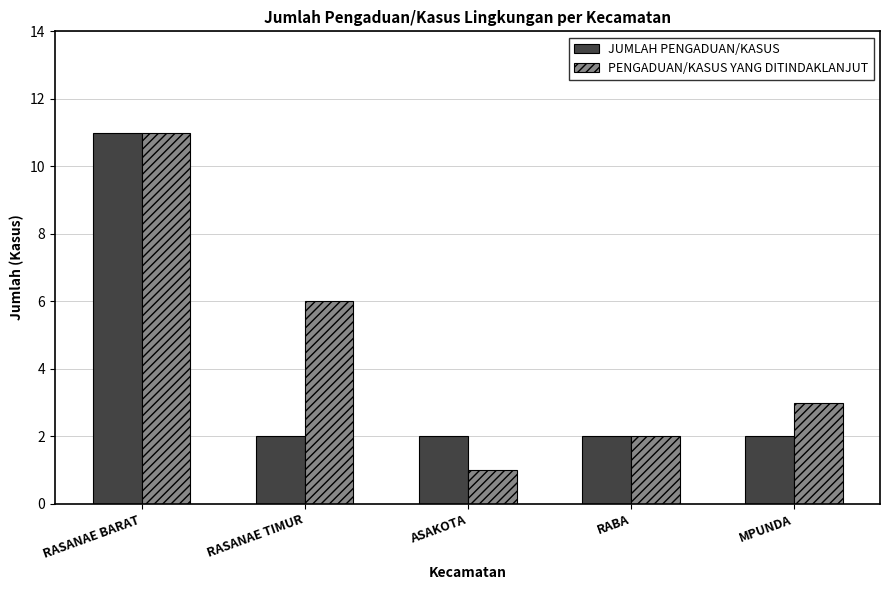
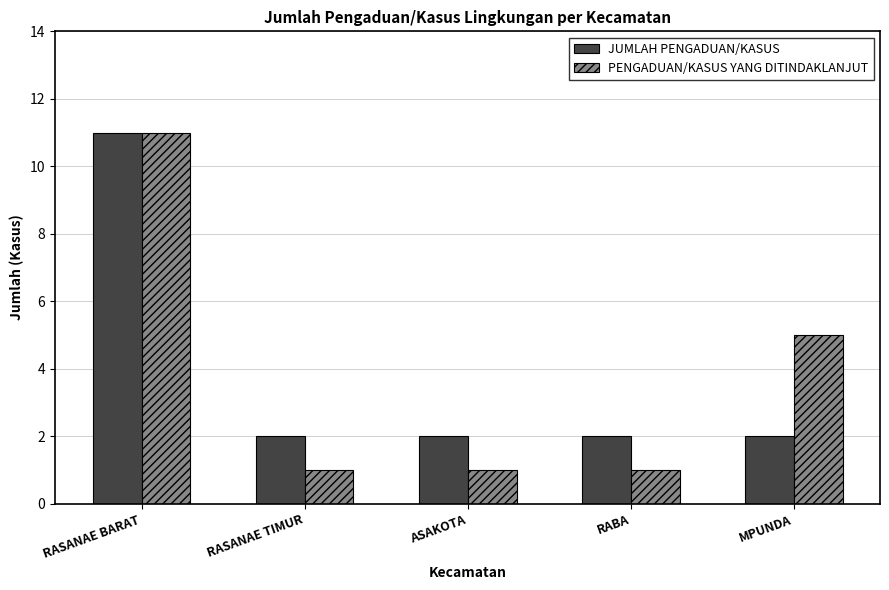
PENGADUAN/KASUS YANG DITINDAKLANJUT, RASANAE TIMUR: 6 -> 1
PENGADUAN/KASUS YANG DITINDAKLANJUT, RABA: 2 -> 1
PENGADUAN/KASUS YANG DITINDAKLANJUT, MPUNDA: 3 -> 5
